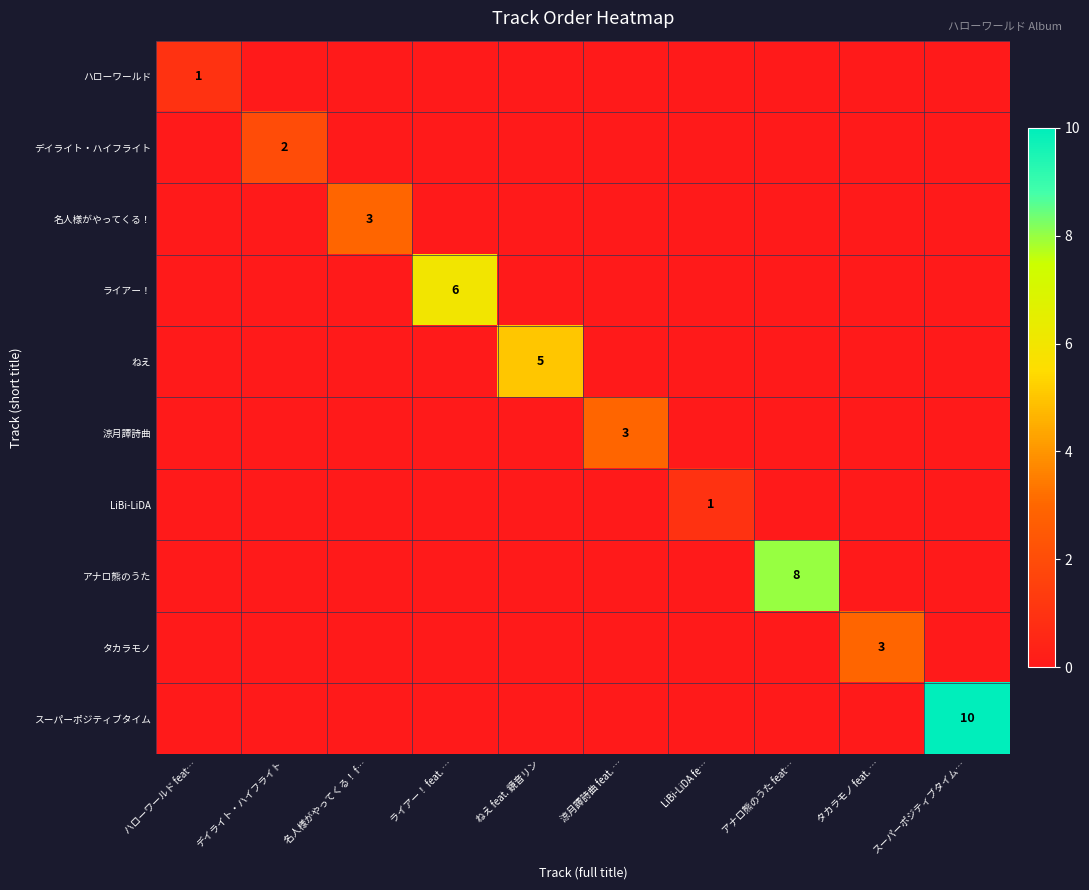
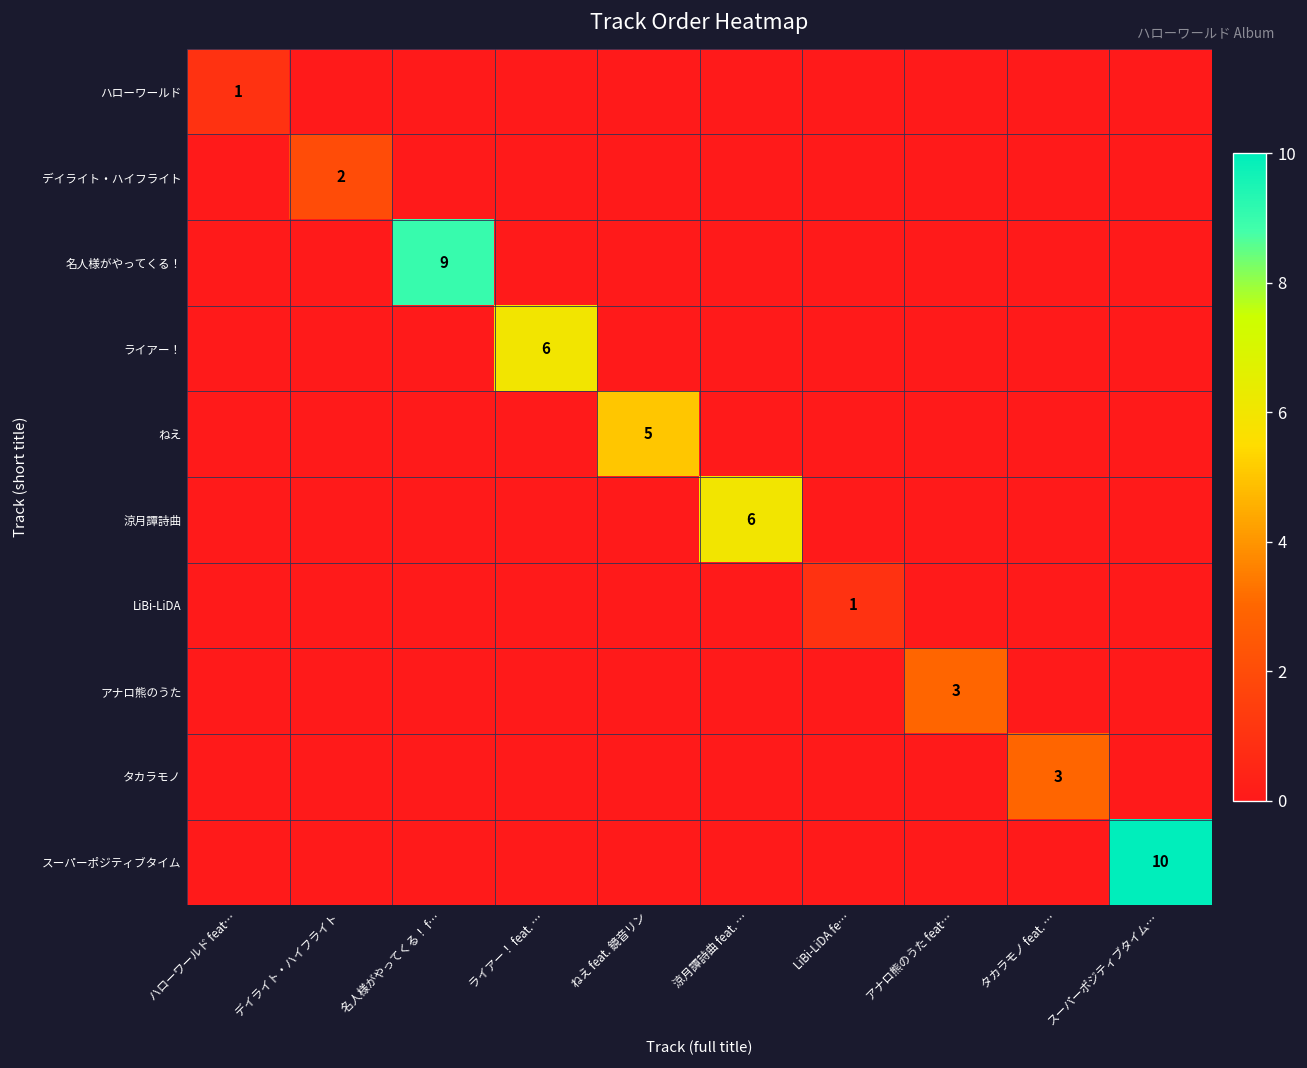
名人様がやってくる！, 名人様がやってくる！ f…: 3 -> 9
涼月譚詩曲, 涼月譚詩曲 feat. …: 3 -> 6
アナロ熊のうた, アナロ熊のうた feat…: 8 -> 3
